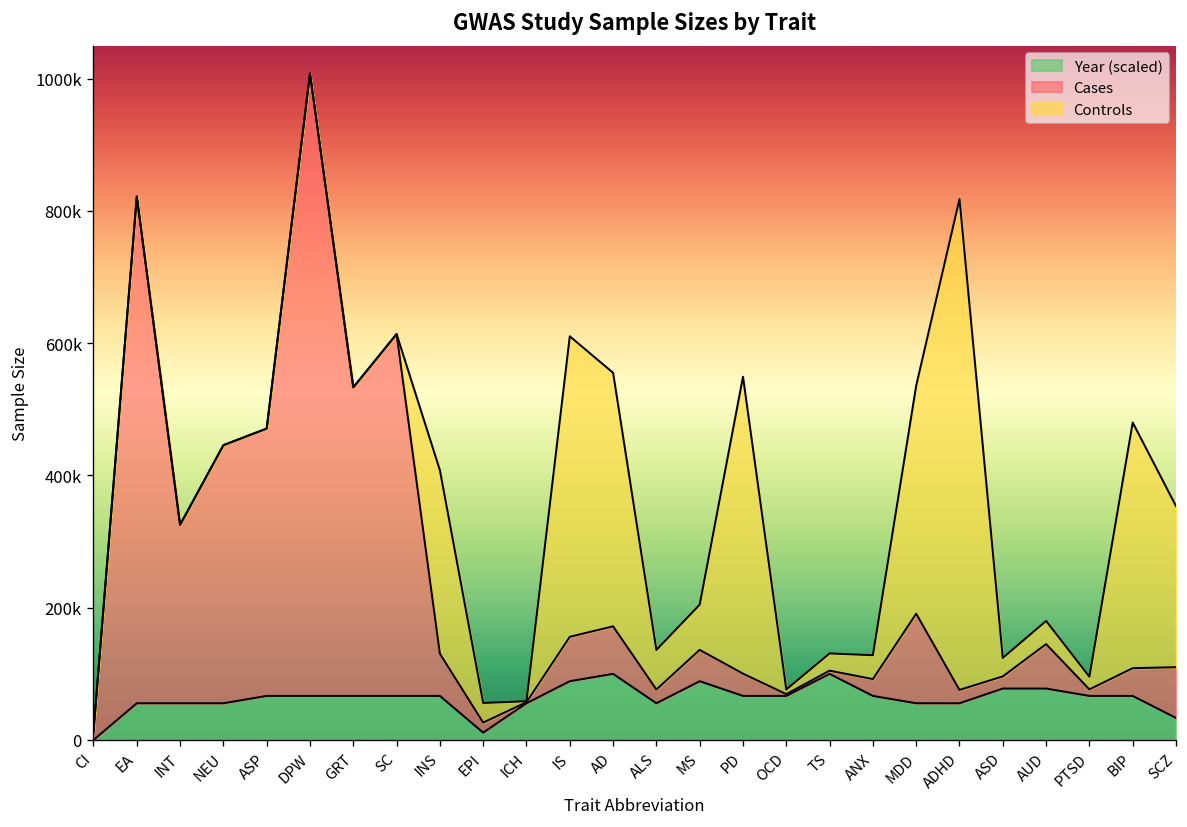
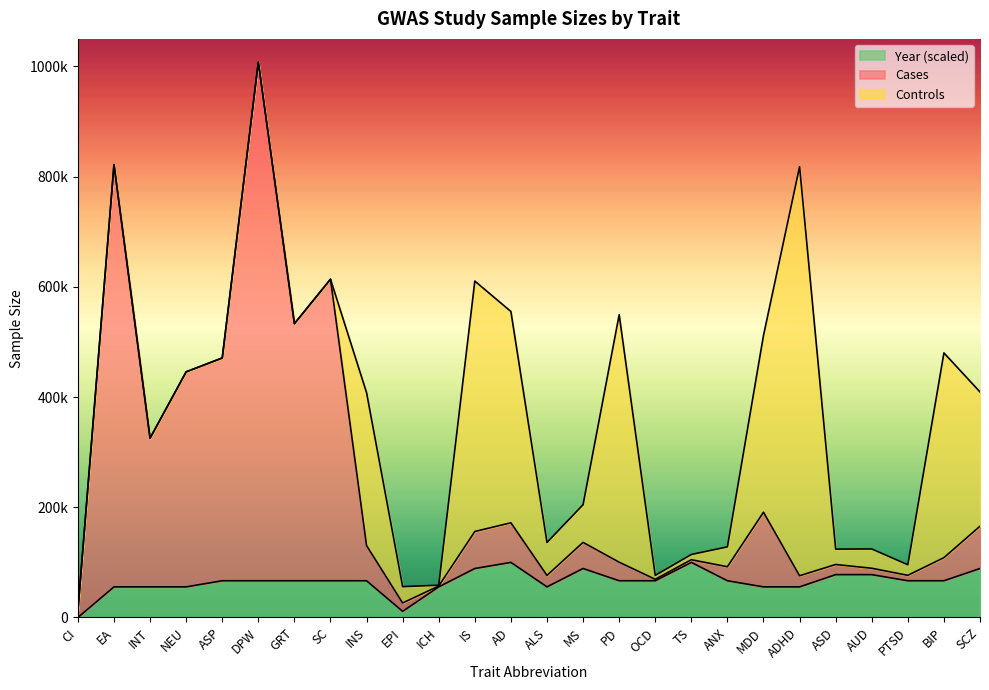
Controls, TS: 30000 -> 10000
Controls, MDD: 340000 -> 320000
Cases, AUD: 70000 -> 10000
Year (scaled), SCZ: 30000 -> 90000
